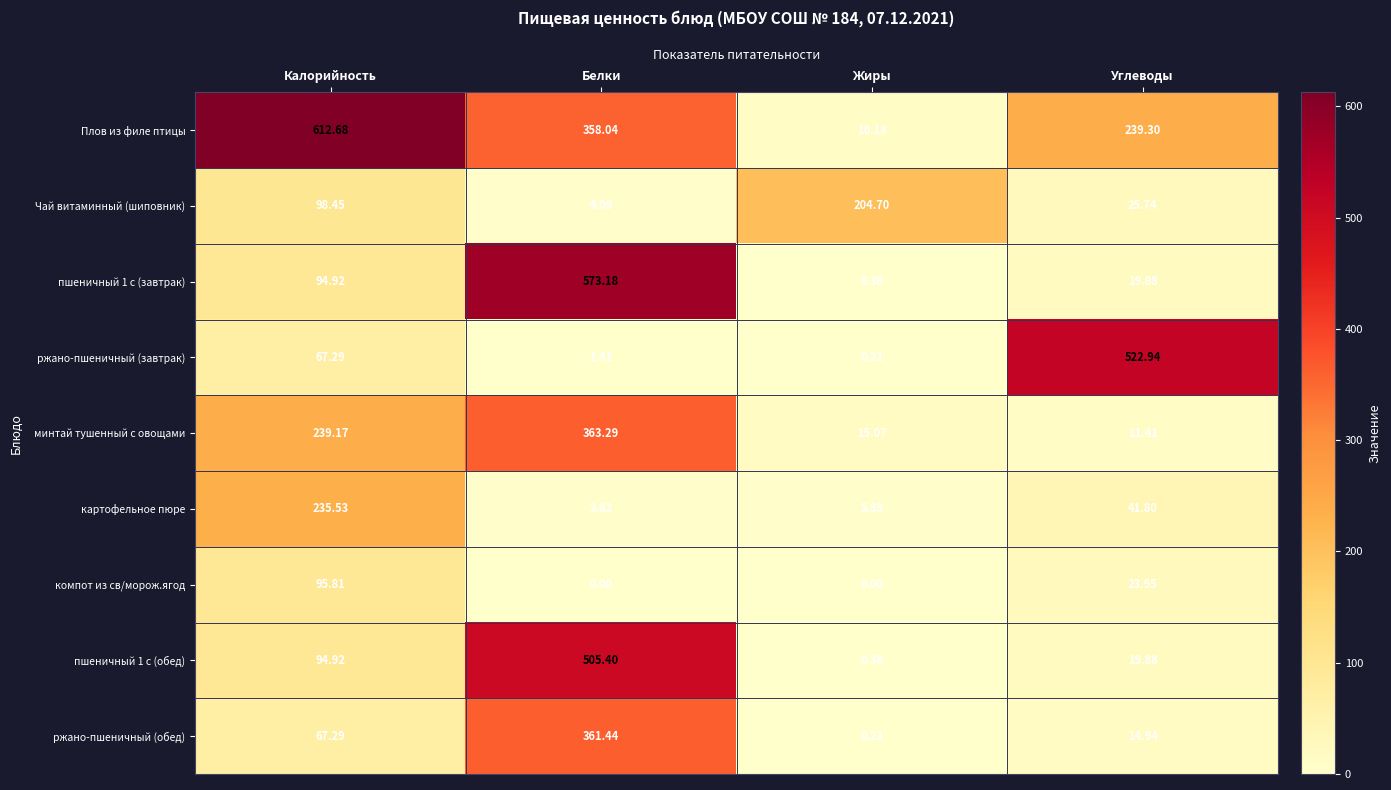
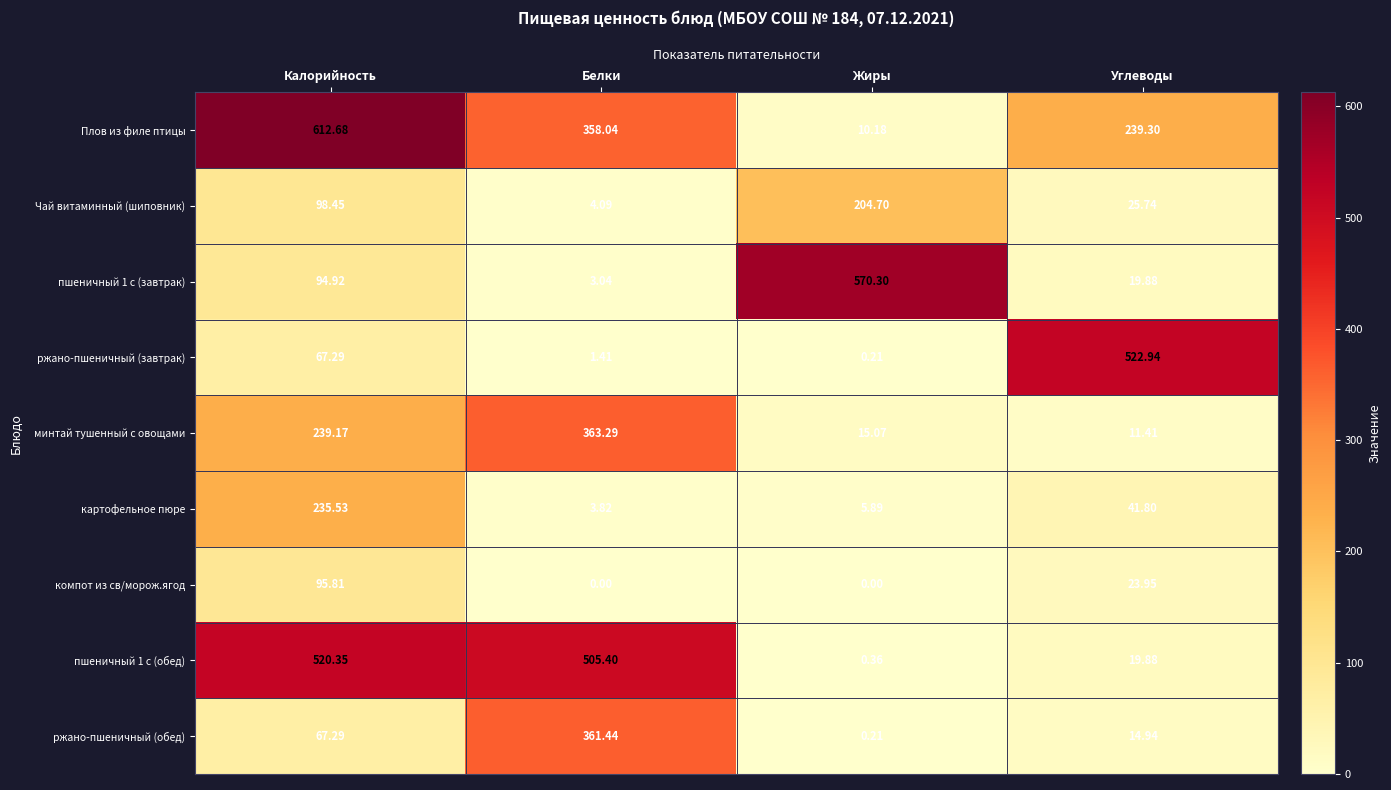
пшеничный 1 с (завтрак), Белки: 573.18 -> 3.04
пшеничный 1 с (завтрак), Жиры: 0.36 -> 570.30
пшеничный 1 с (обед), Калорийность: 94.92 -> 520.35
